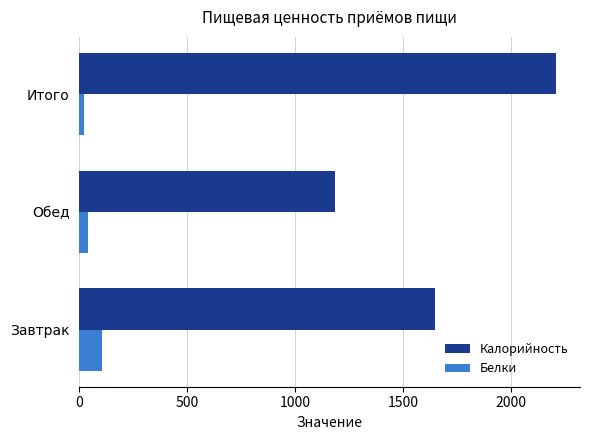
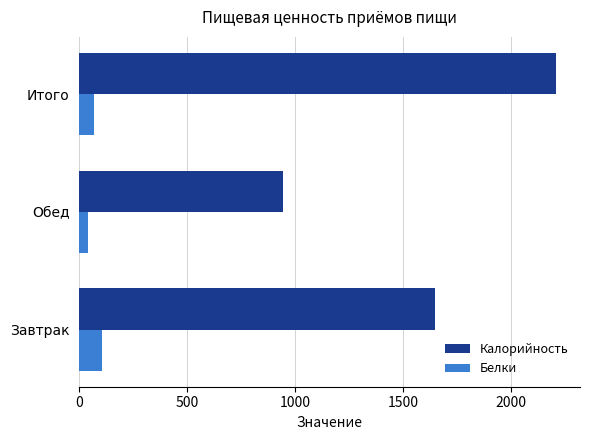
Белки, Итого: 20 -> 70
Калорийность, Обед: 1180 -> 940
